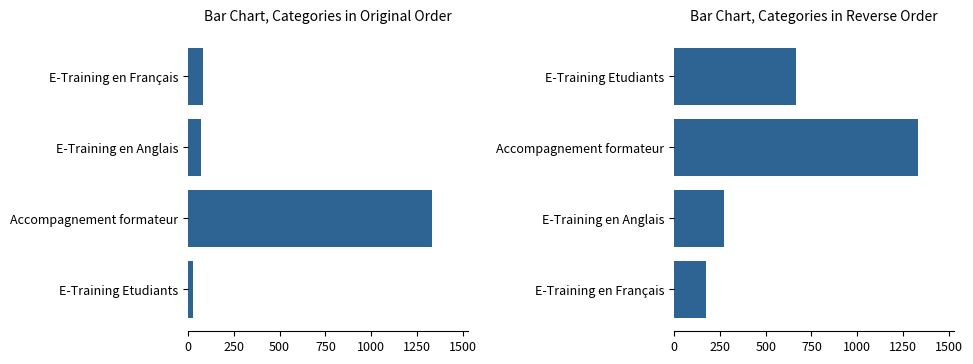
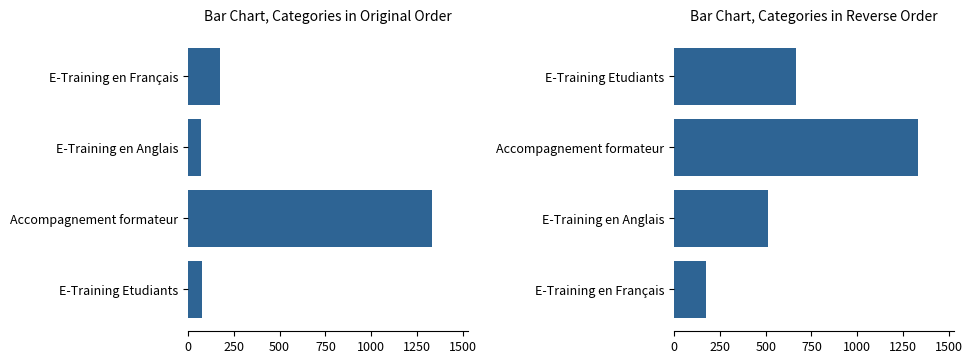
Bar Chart, Categories in Original Order, E-Training en Français: 90 -> 180
Bar Chart, Categories in Original Order, E-Training Etudiants: 30 -> 80
Bar Chart, Categories in Reverse Order, E-Training en Anglais: 280 -> 510
